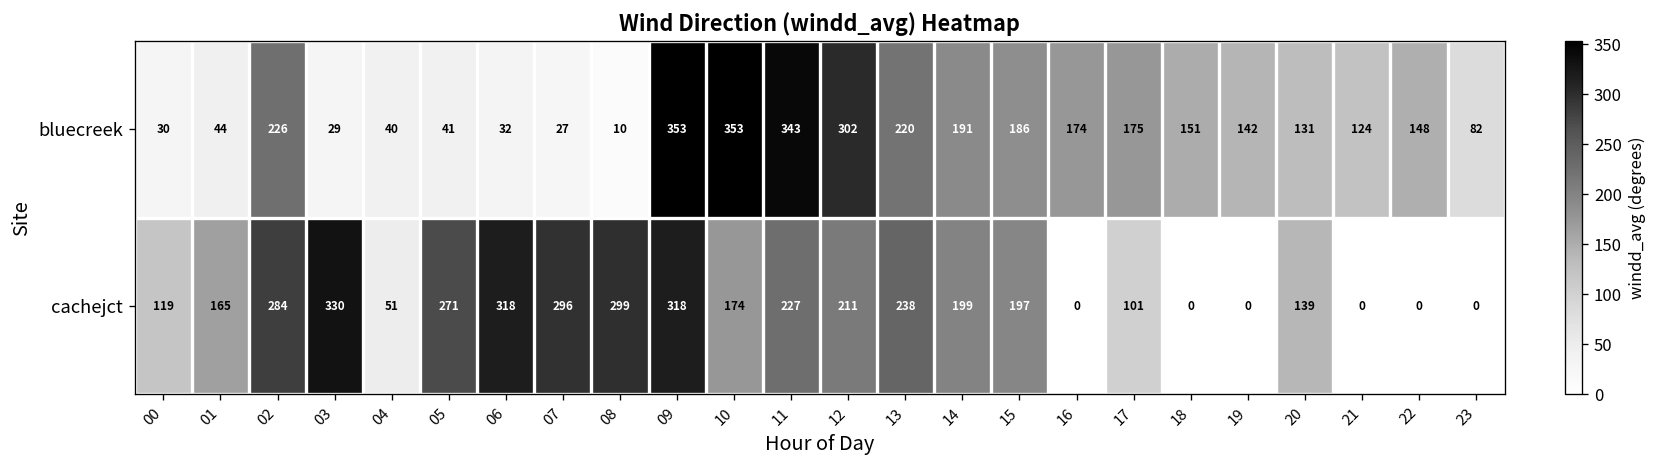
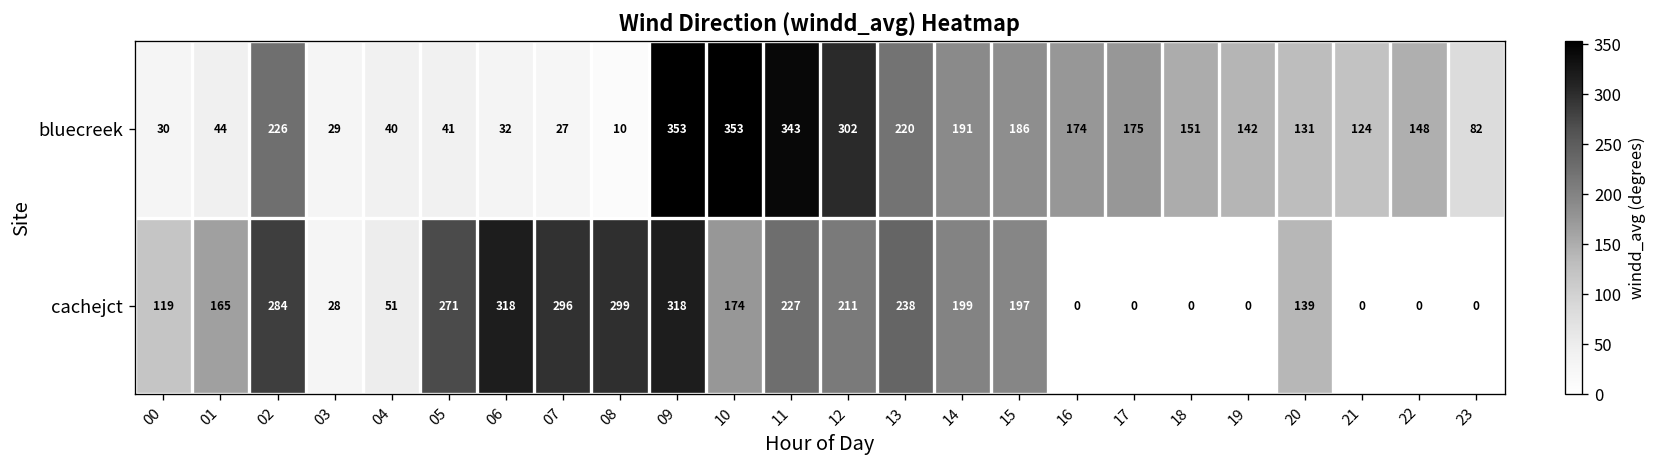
cachejct, 03: 330 -> 28
cachejct, 17: 101 -> 0
